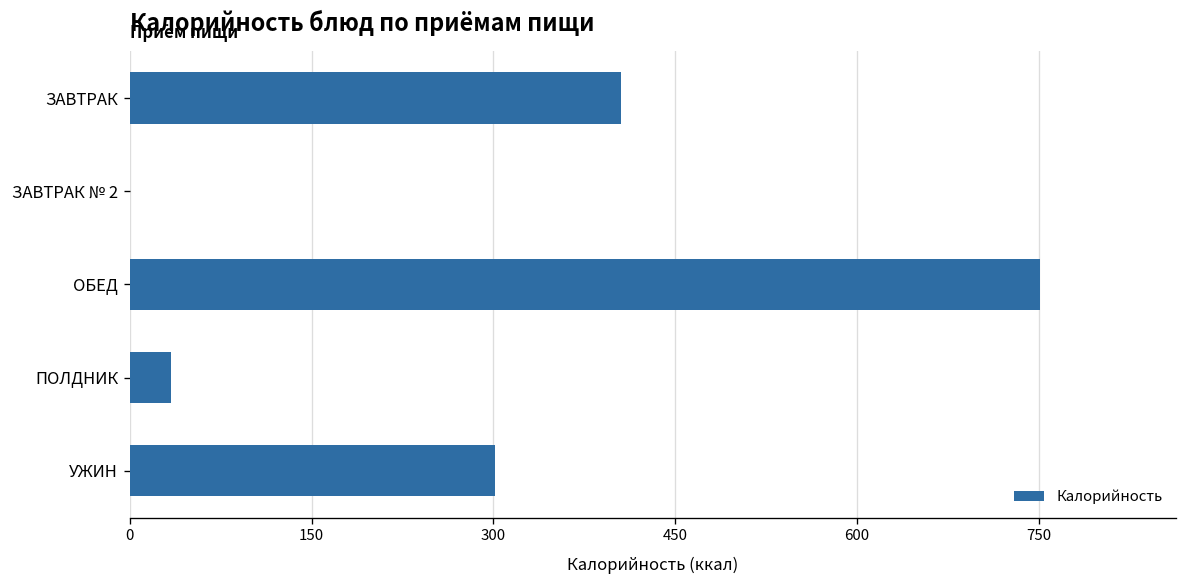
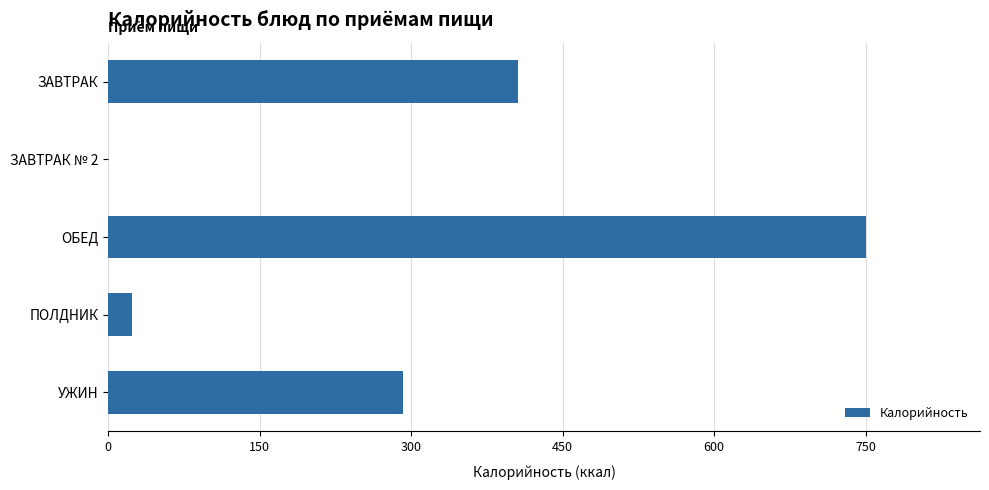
ПОЛДНИК: 34 -> 23
УЖИН: 301 -> 292
